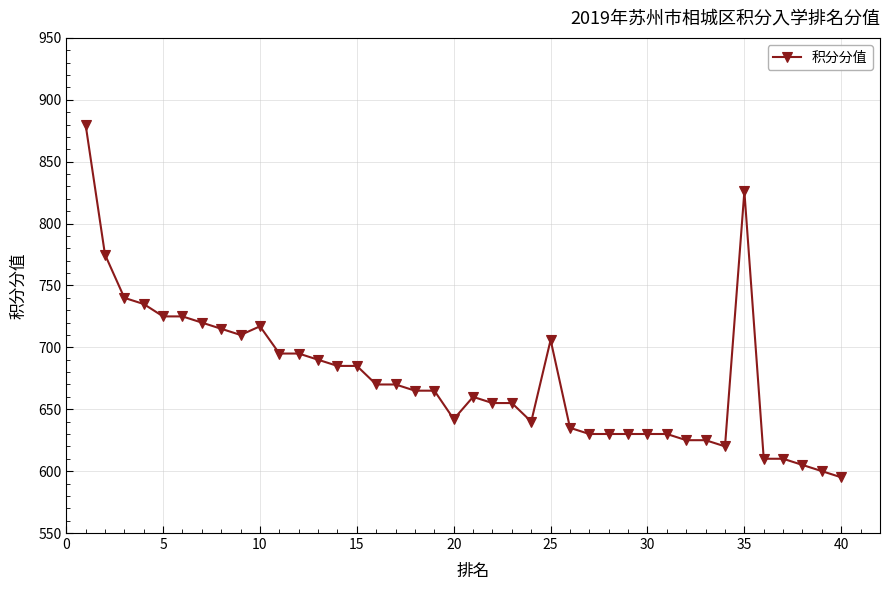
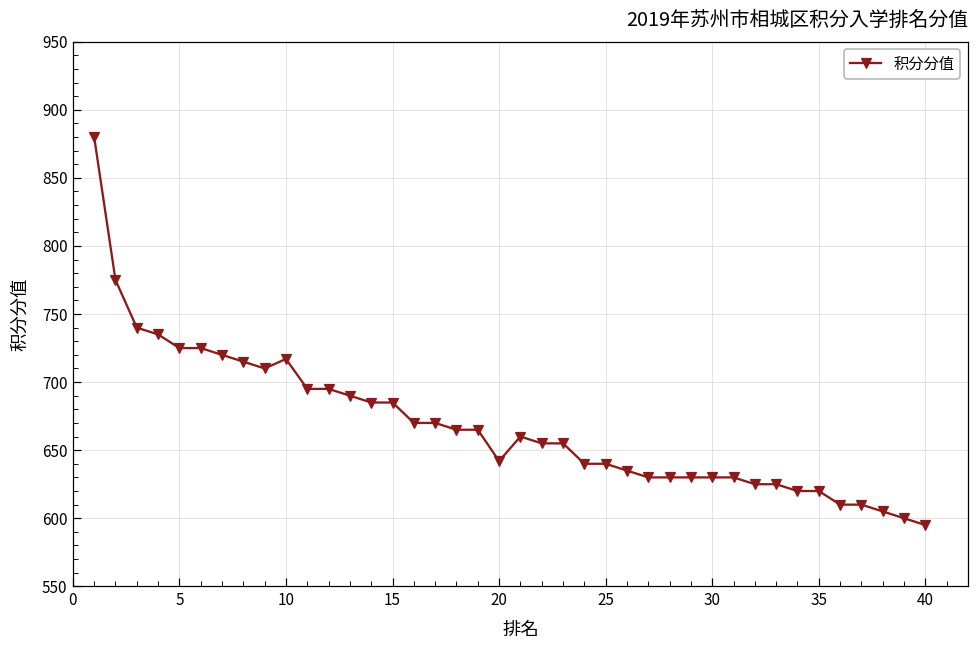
25: 706 -> 640
35: 826 -> 620
